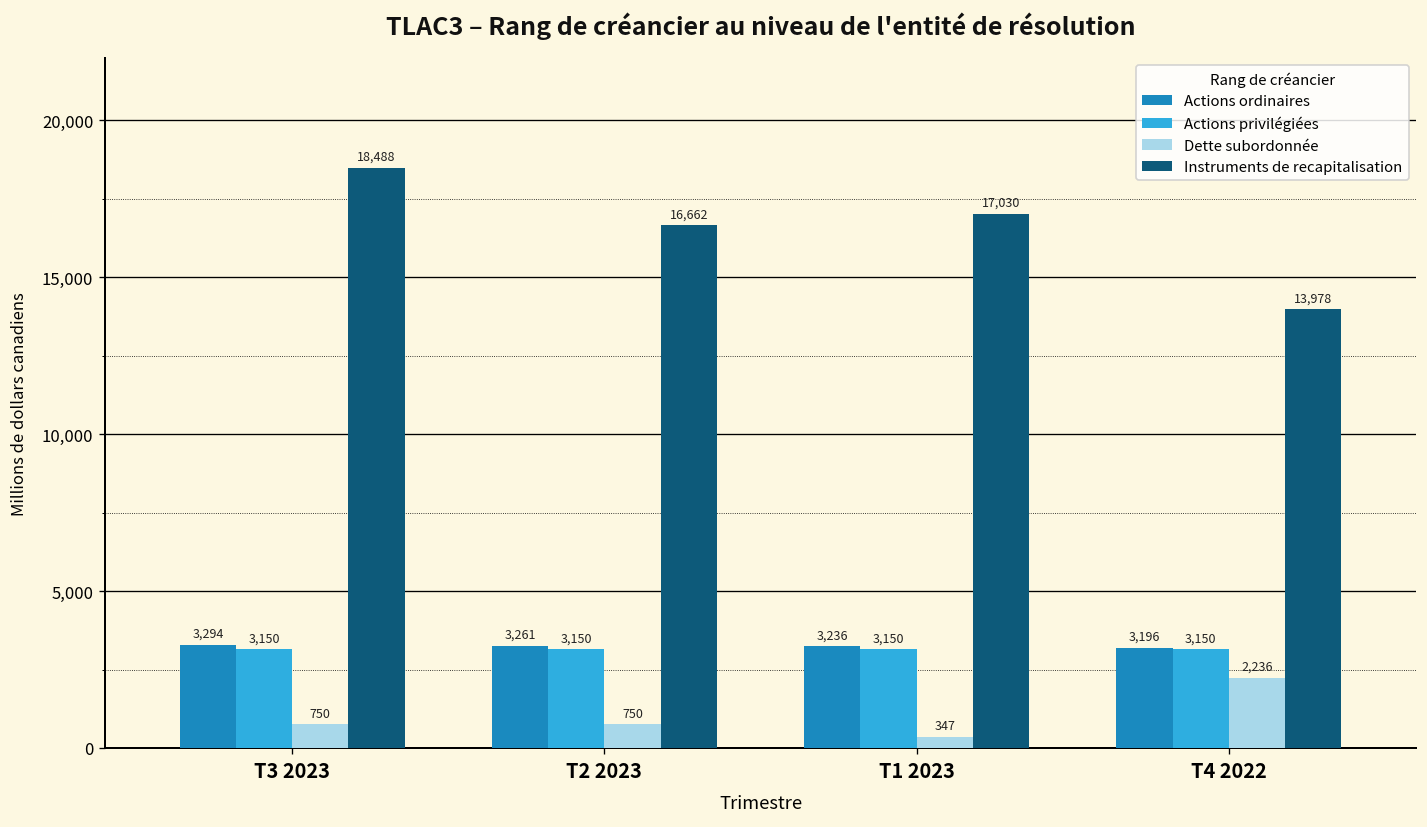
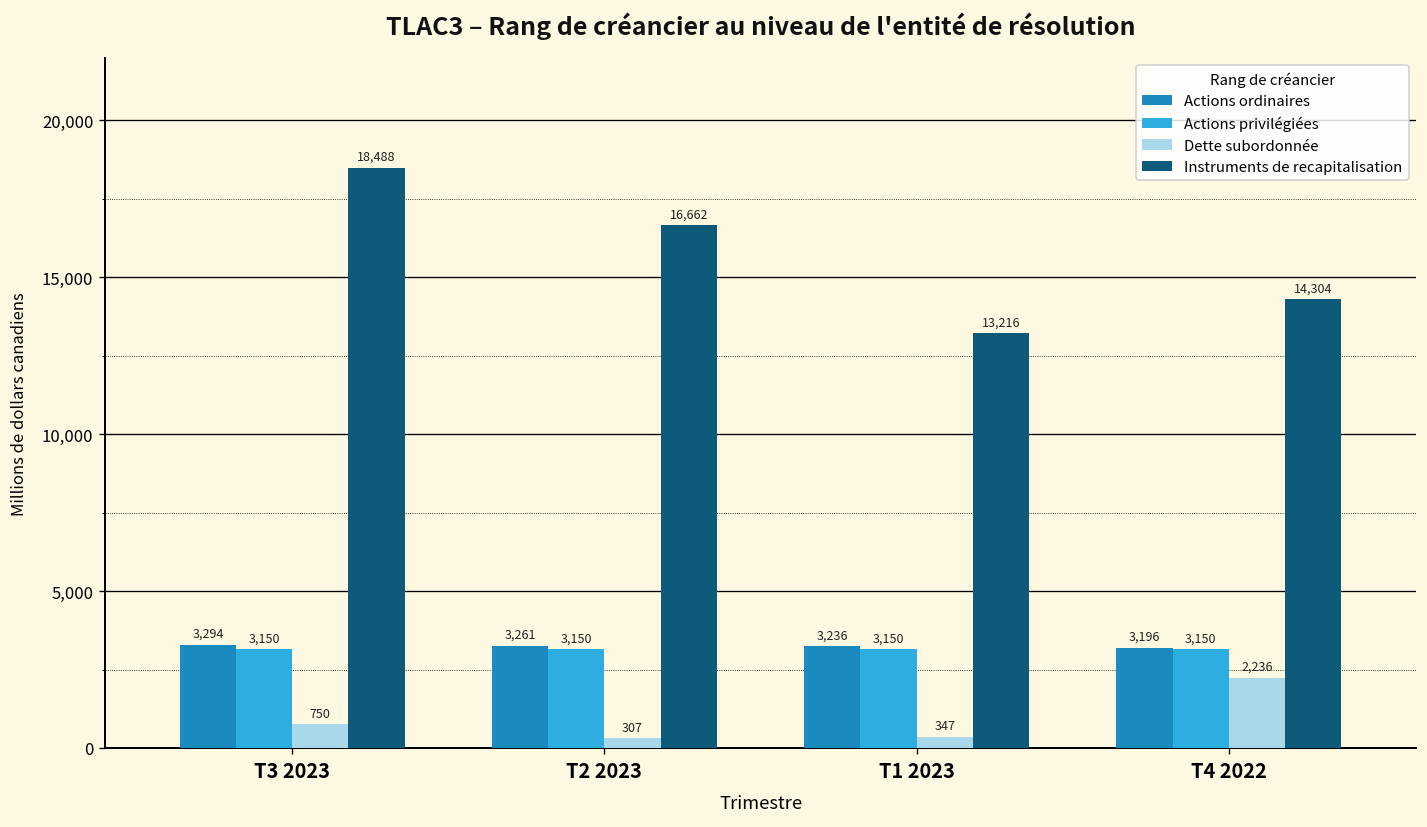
Dette subordonnée, T2 2023: 750 -> 307
Instruments de recapitalisation, T1 2023: 17,030 -> 13,216
Instruments de recapitalisation, T4 2022: 13,978 -> 14,304
